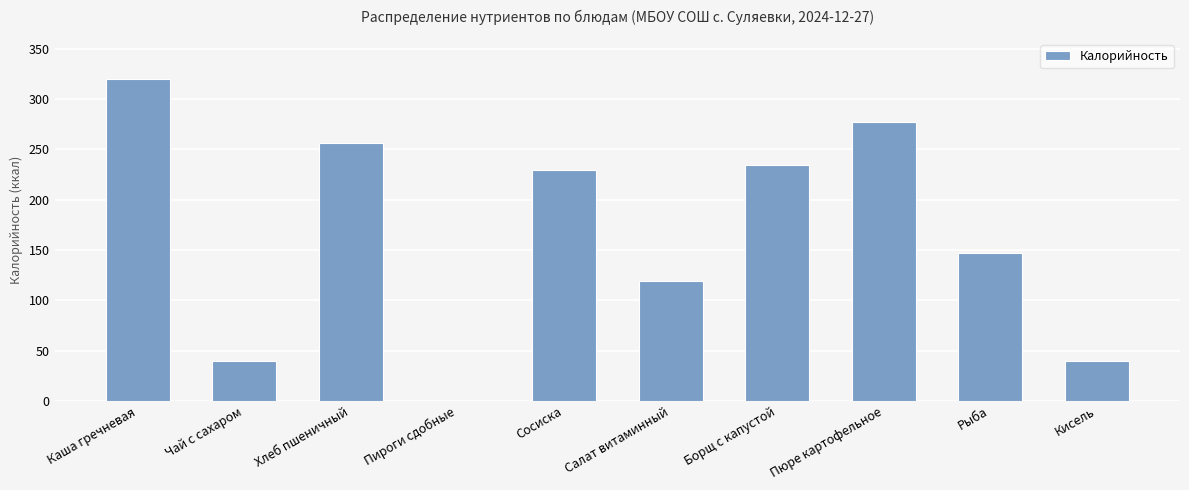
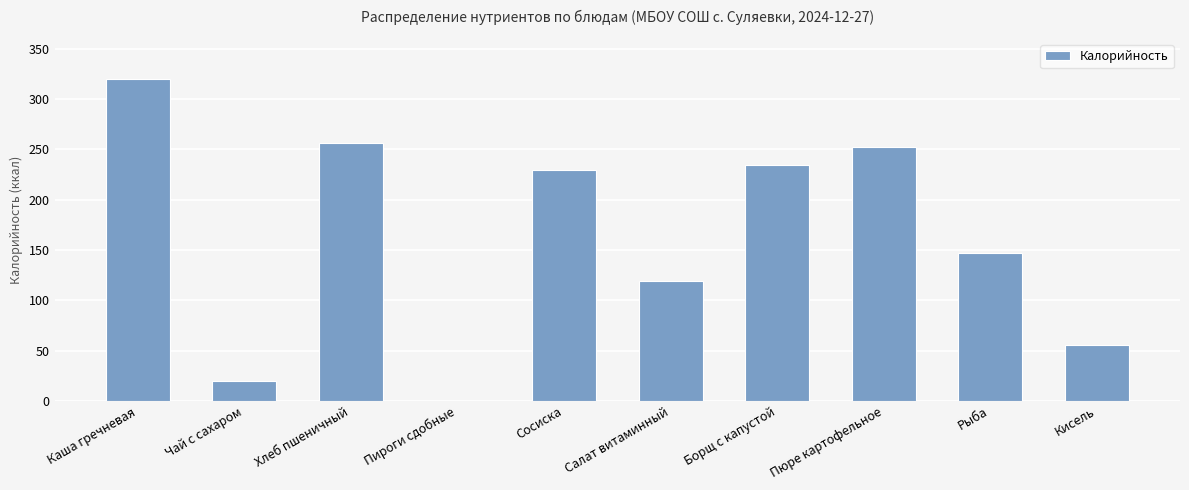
Чай с сахаром: 40 -> 20
Пюре картофельное: 277 -> 252
Кисель: 40 -> 56
